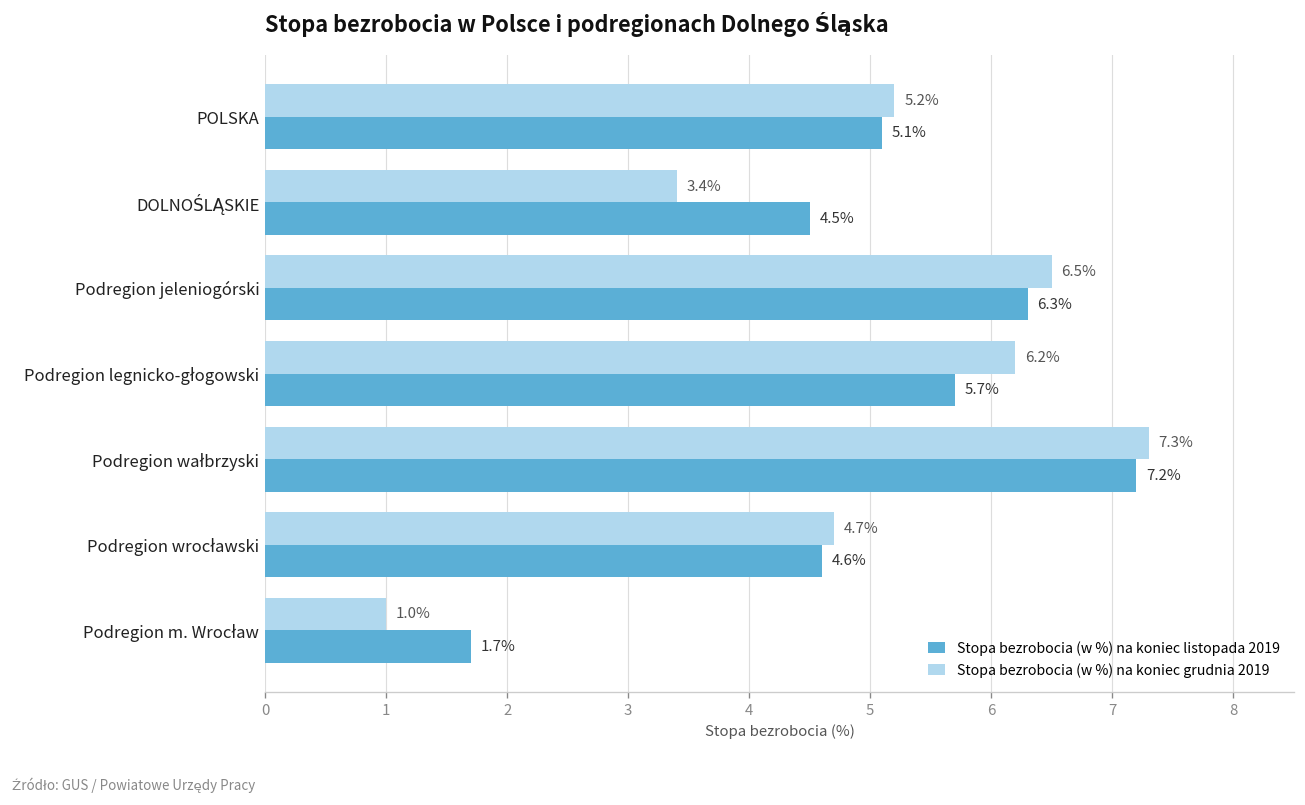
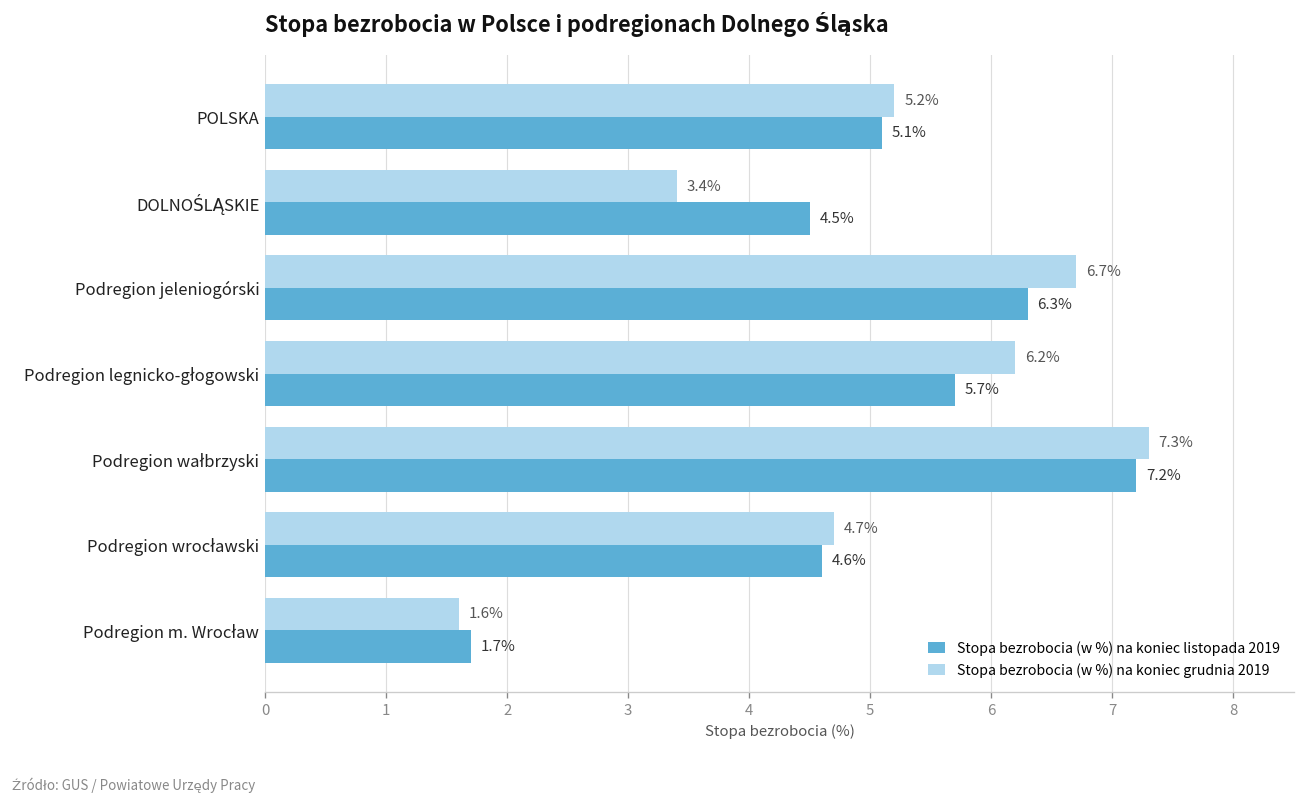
Stopa bezrobocia (w %) na koniec grudnia 2019, Podregion jeleniogórski: 6.5% -> 6.7%
Stopa bezrobocia (w %) na koniec grudnia 2019, Podregion m. Wrocław: 1.0% -> 1.6%
